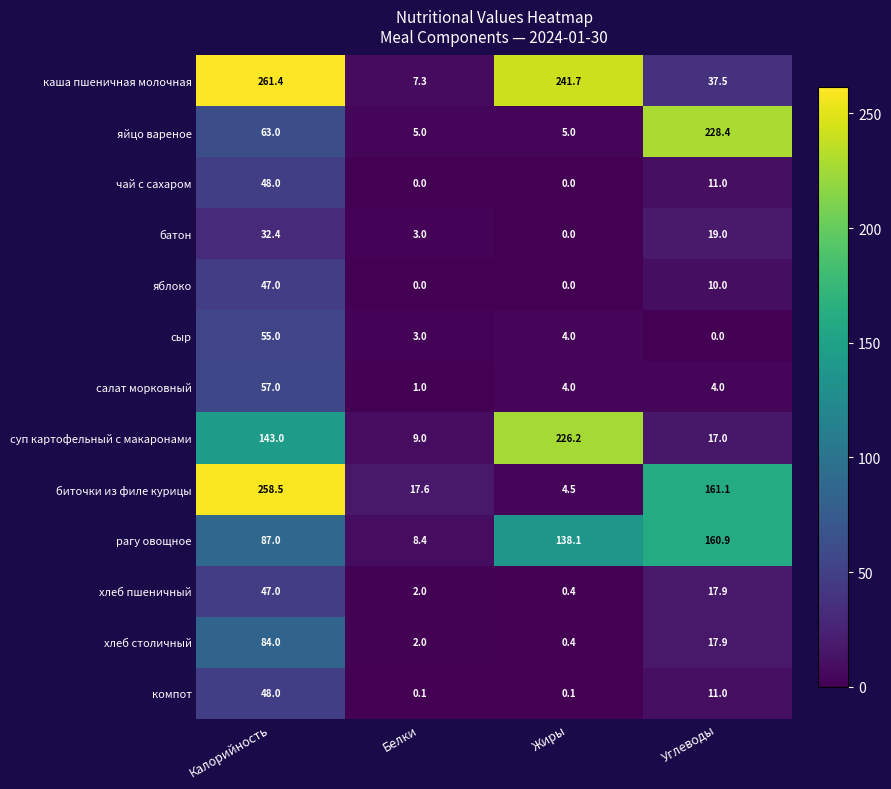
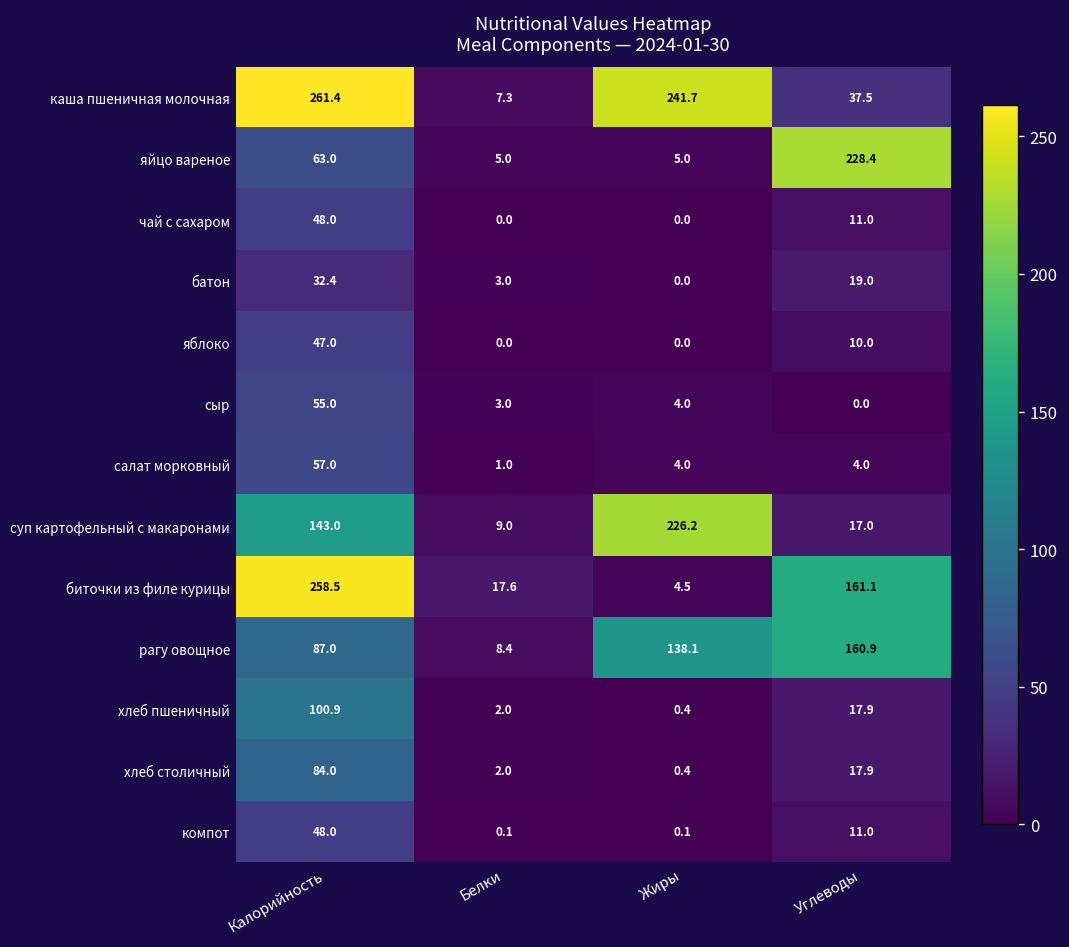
хлеб пшеничный, Калорийность: 47.0 -> 100.9
